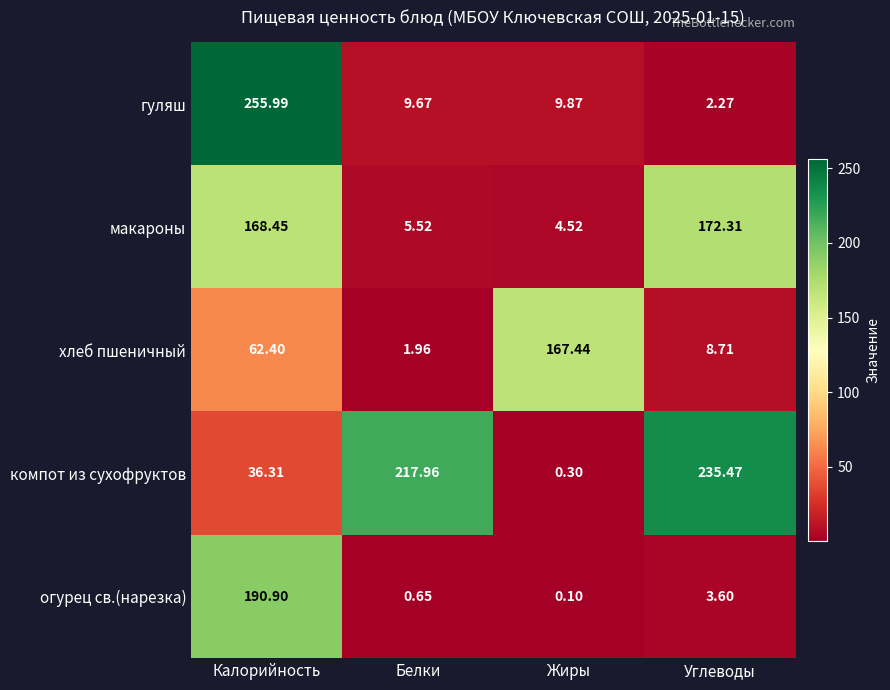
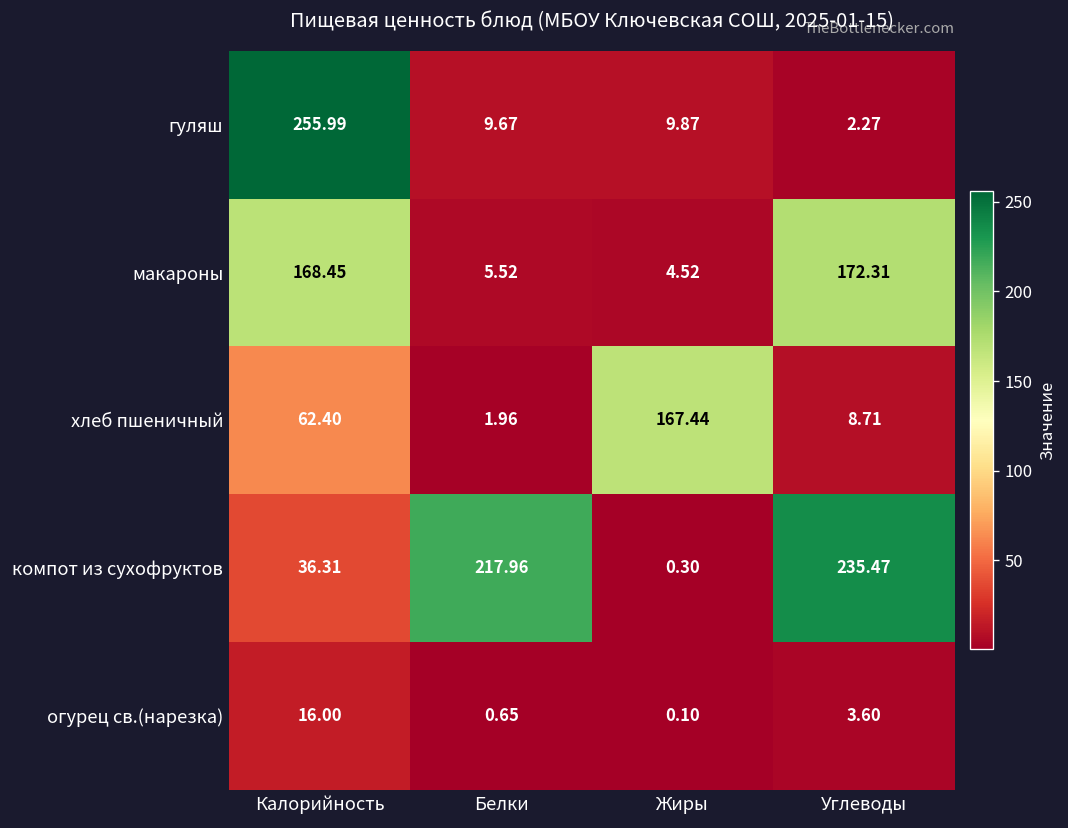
огурец св.(нарезка), Калорийность: 190.90 -> 16.00
